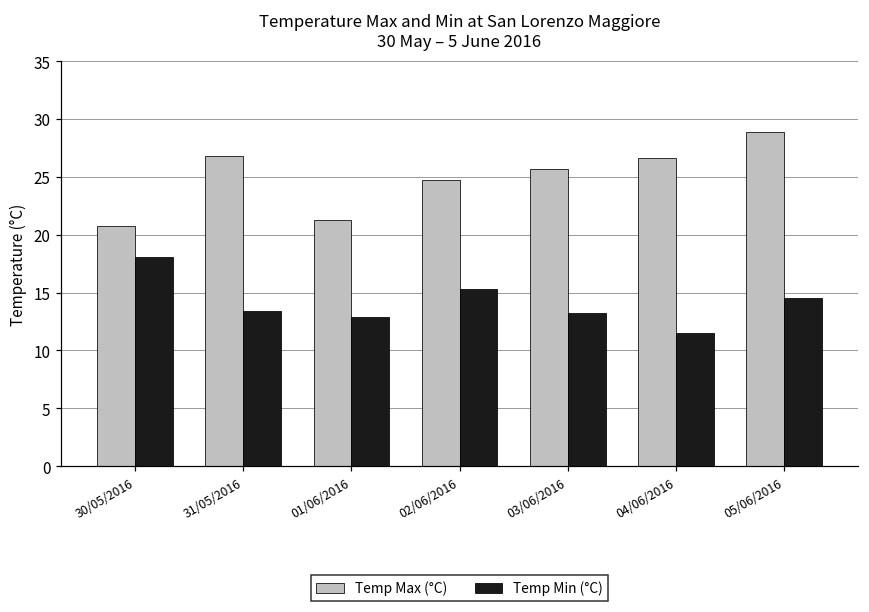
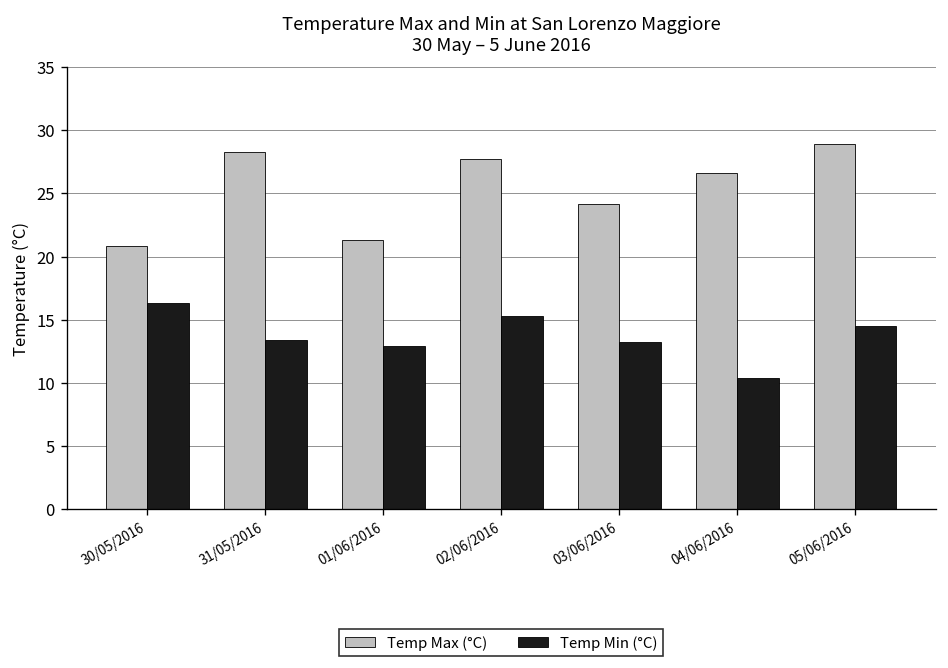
Temp Min (°C), 30/05/2016: 18.1 -> 16.3
Temp Max (°C), 31/05/2016: 26.8 -> 28.3
Temp Max (°C), 02/06/2016: 24.7 -> 27.7
Temp Max (°C), 03/06/2016: 25.7 -> 24.2
Temp Min (°C), 04/06/2016: 11.5 -> 10.4
